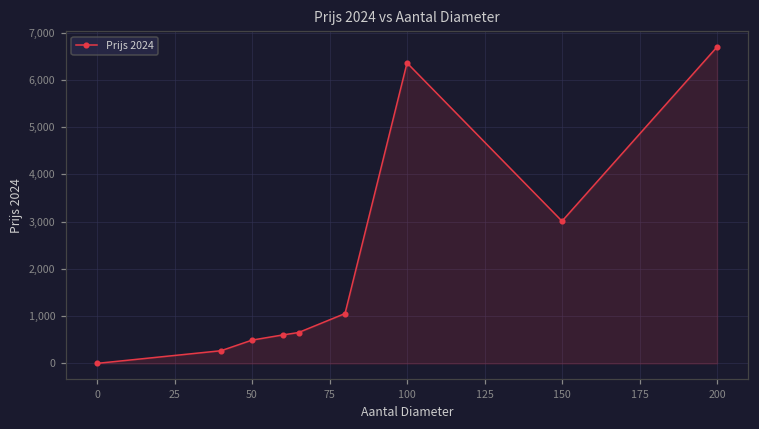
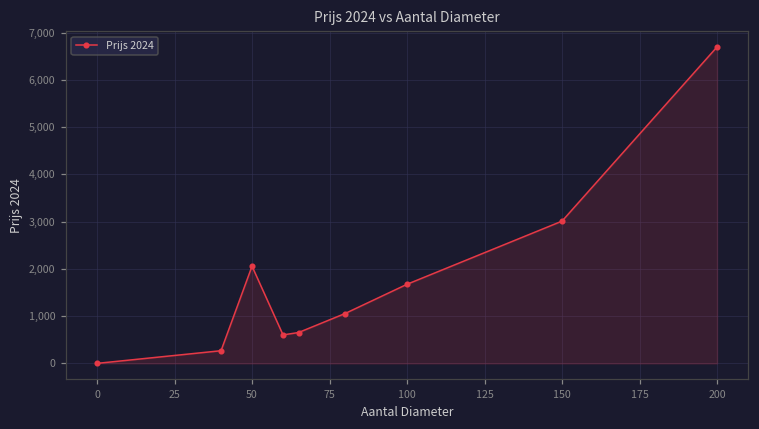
50: 500 -> 2,100
100: 6,400 -> 1,700
